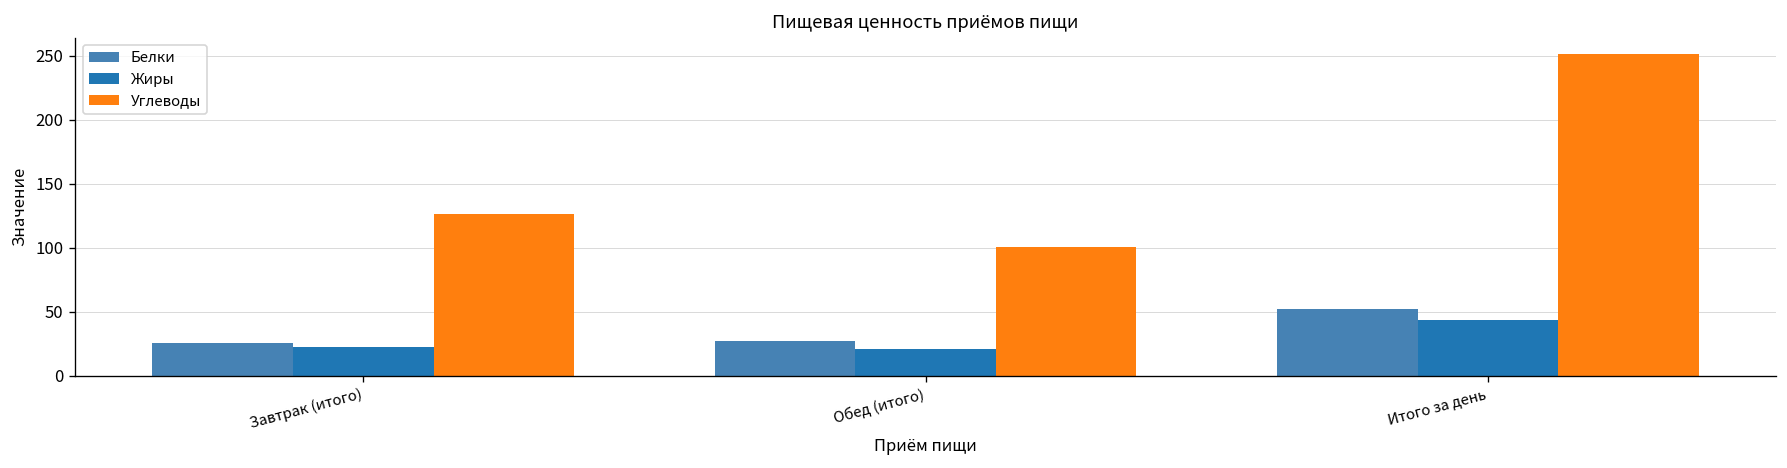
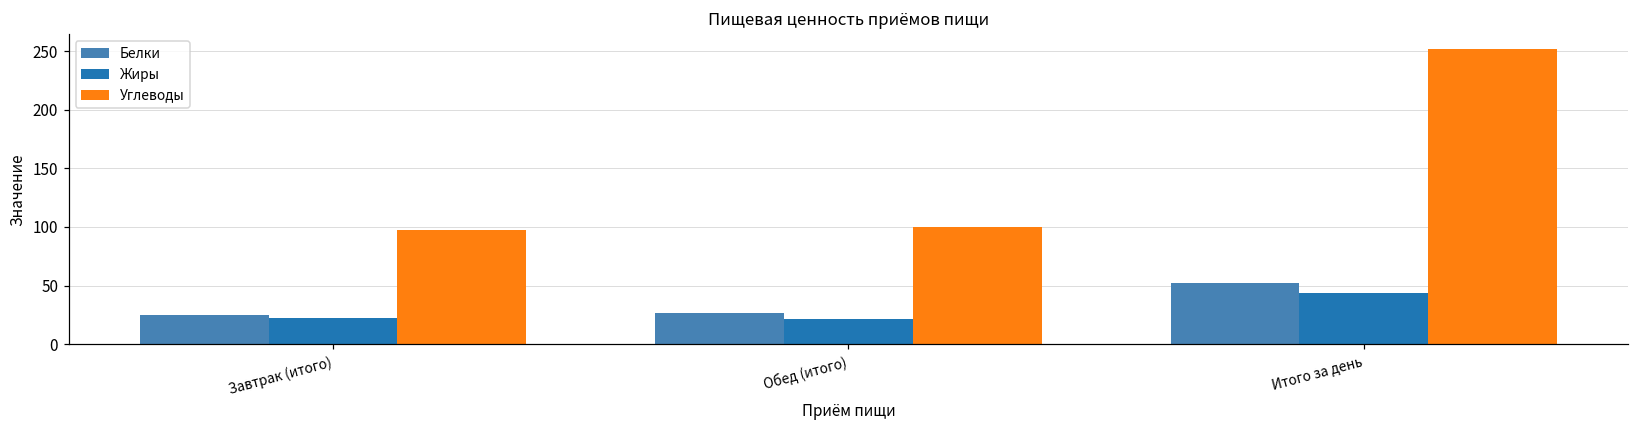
Углеводы, Завтрак (итого): 126 -> 97
